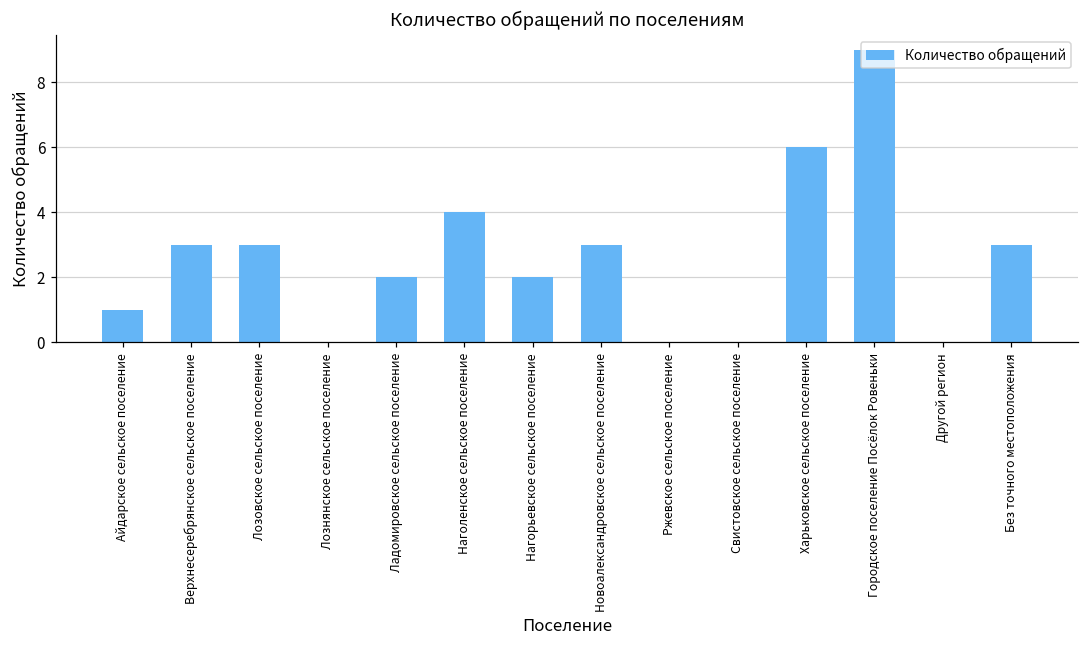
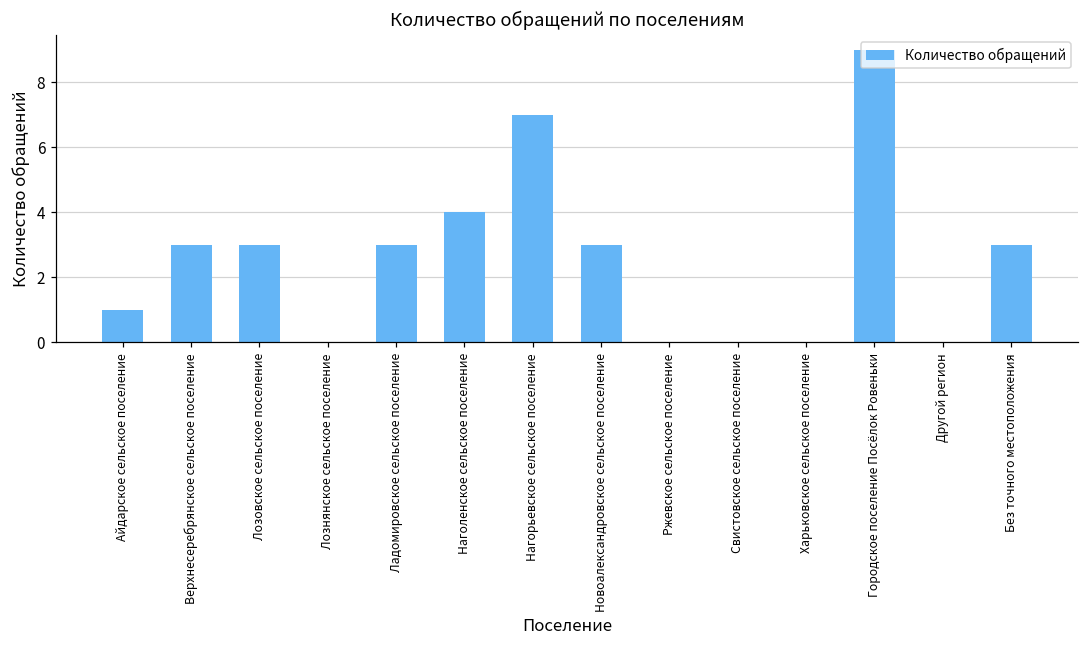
Ладомировское сельское поселение: 2 -> 3
Нагорьевское сельское поселение: 2 -> 7
Харьковское сельское поселение: 6 -> 0
